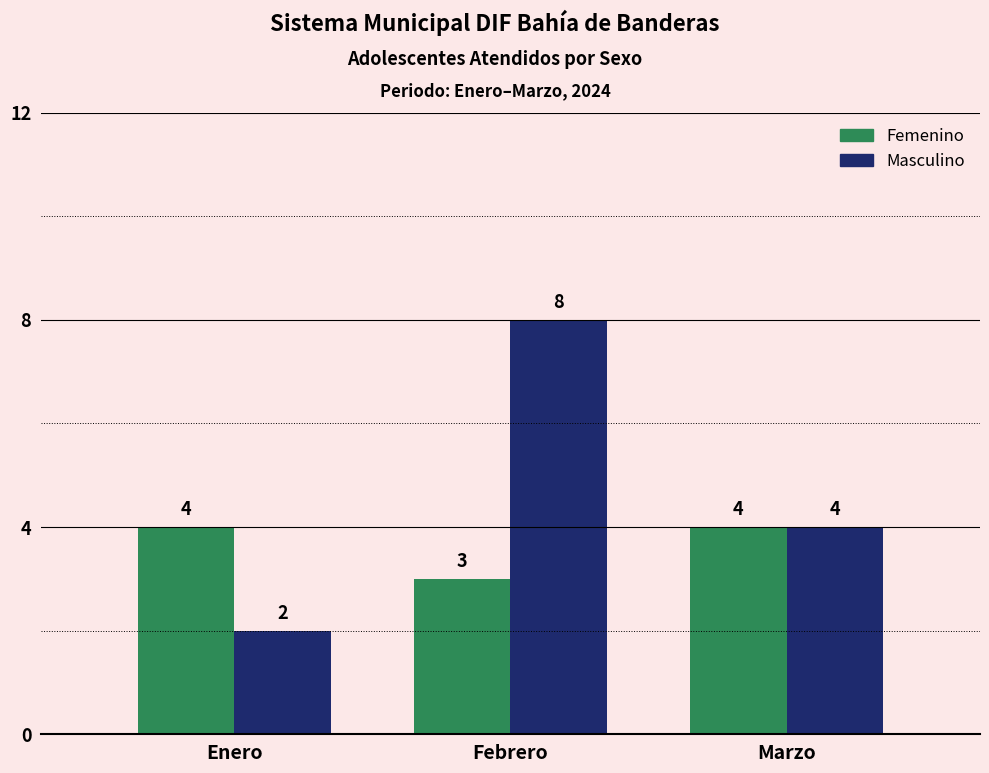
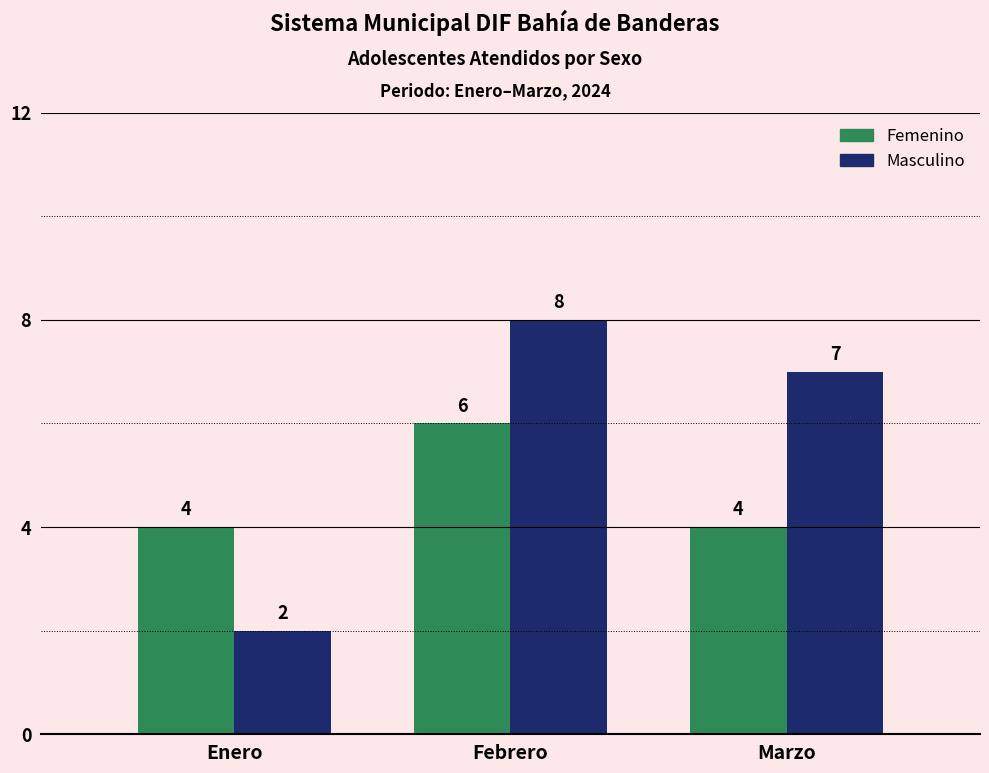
Femenino, Febrero: 3 -> 6
Masculino, Marzo: 4 -> 7
